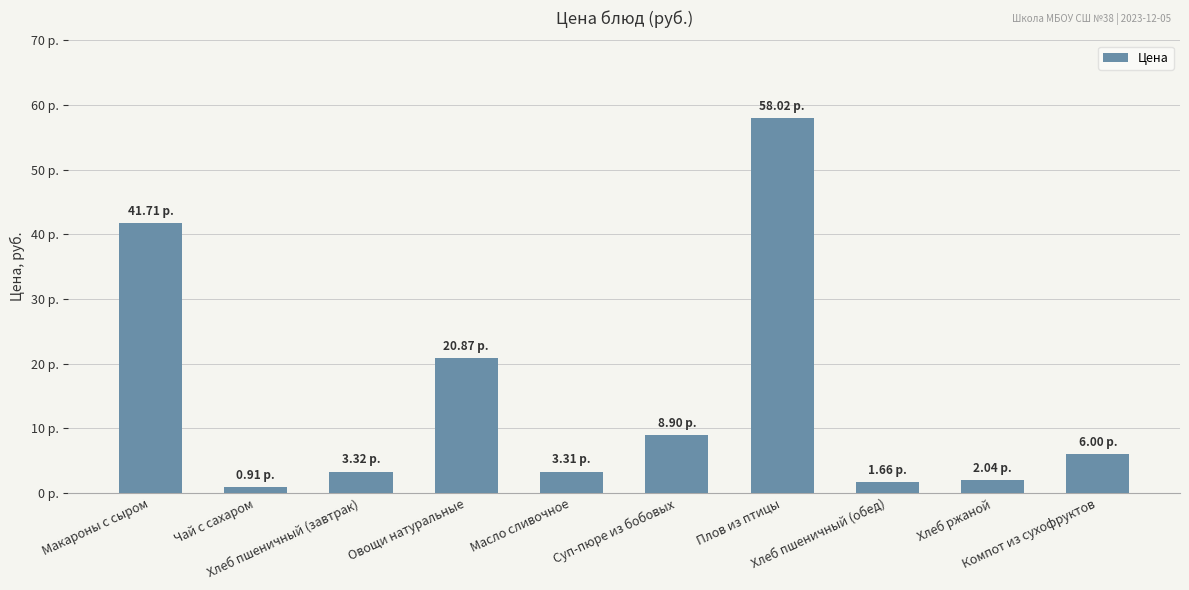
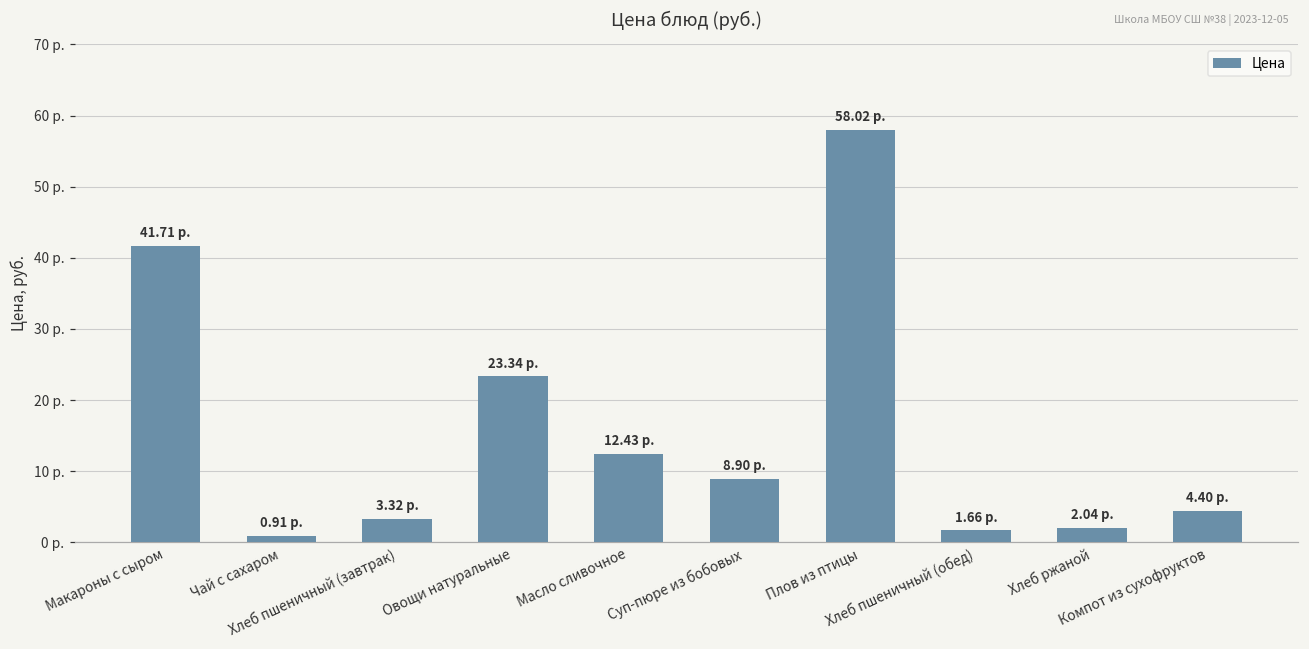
Овощи натуральные: 20.87 -> 23.34
Масло сливочное: 3.31 -> 12.43
Компот из сухофруктов: 6.00 -> 4.40
